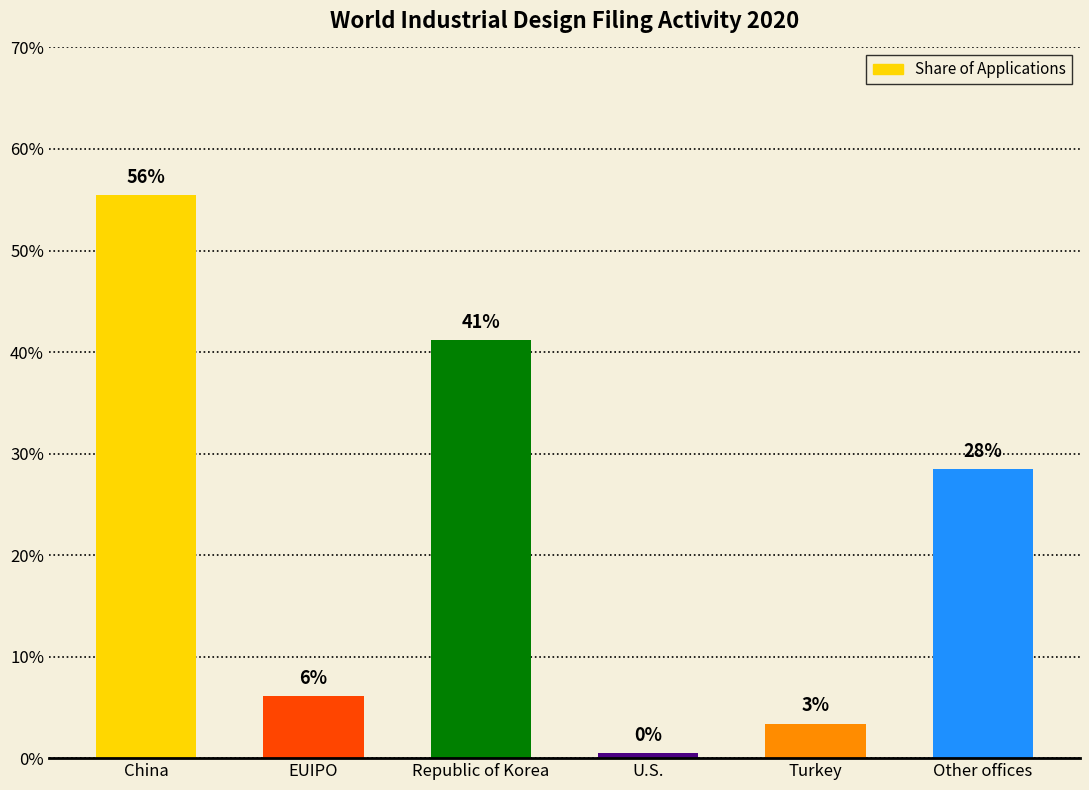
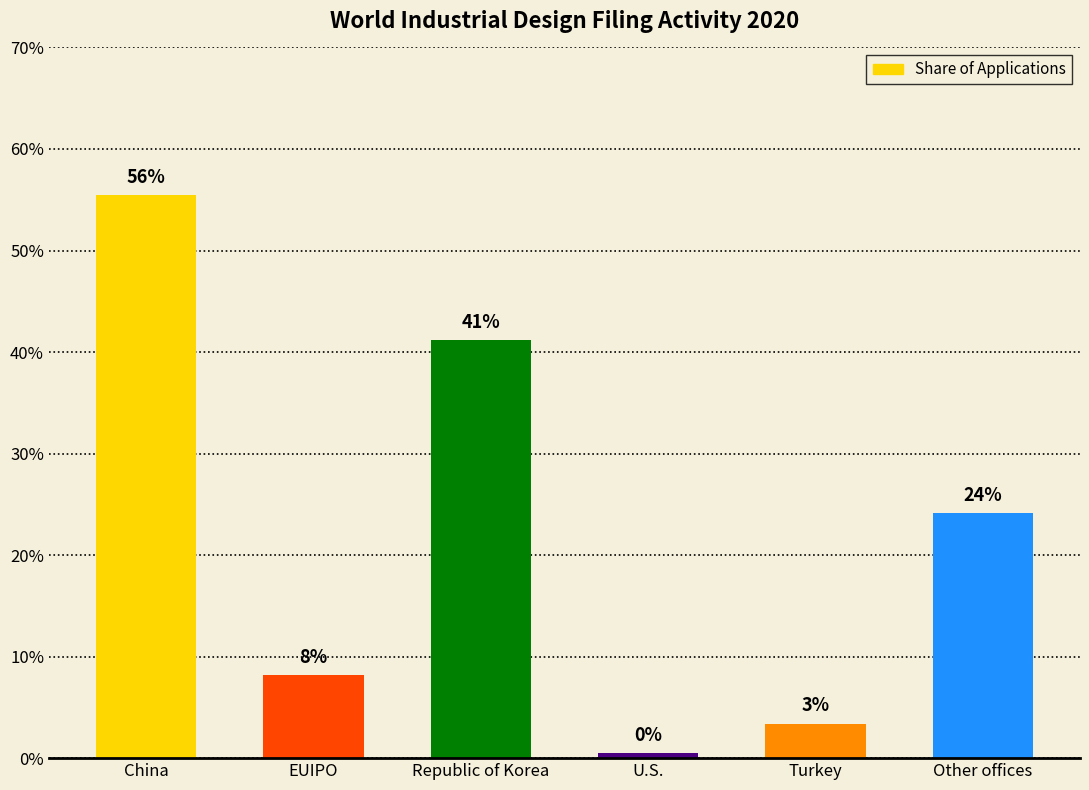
EUIPO: 6% -> 8%
Other offices: 28% -> 24%
